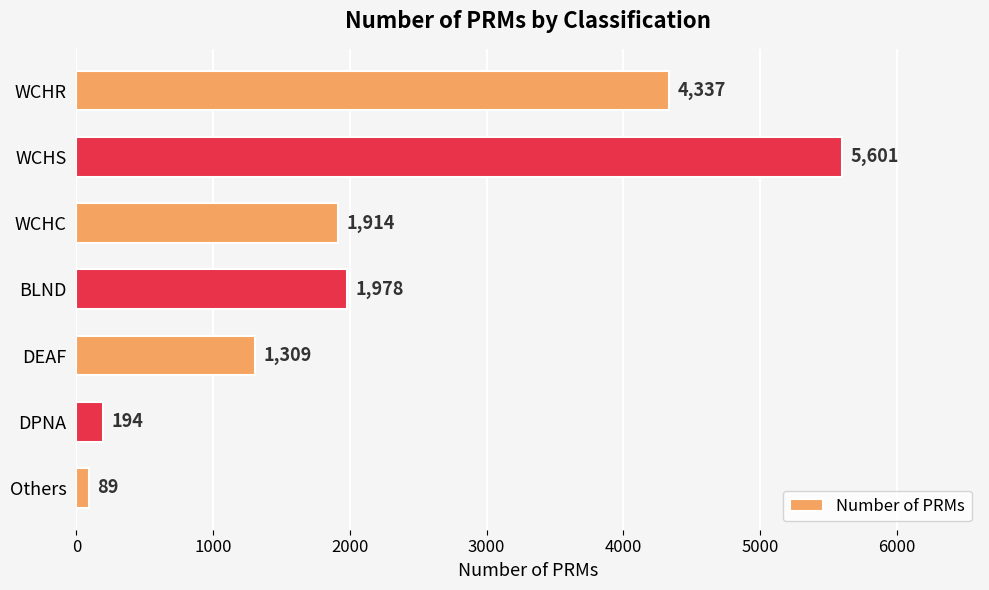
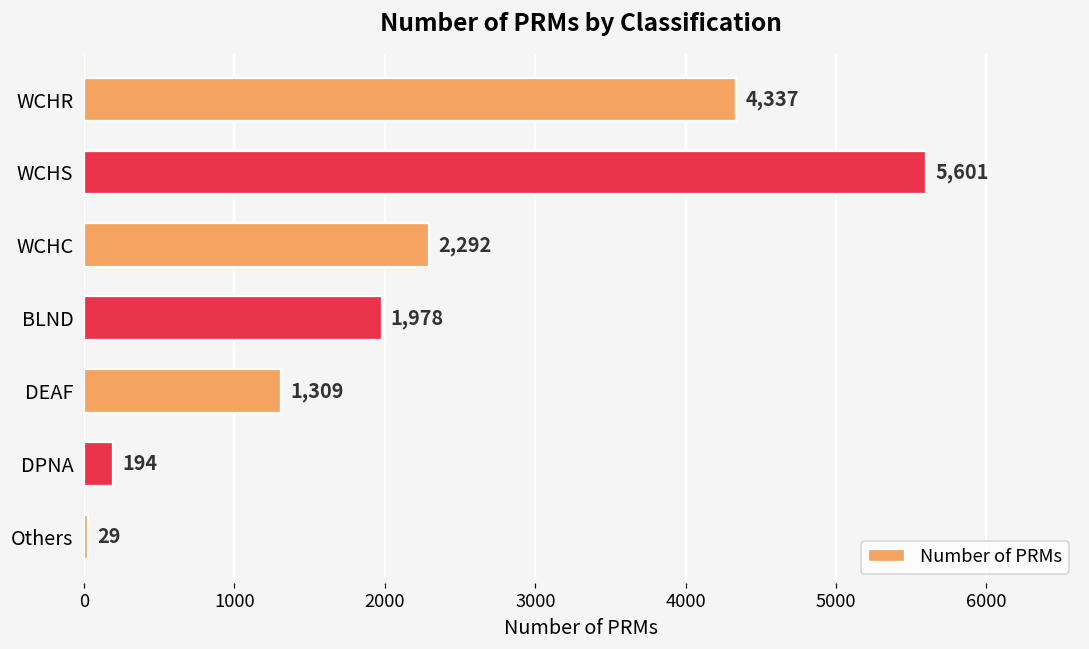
WCHC: 1,914 -> 2,292
Others: 89 -> 29
